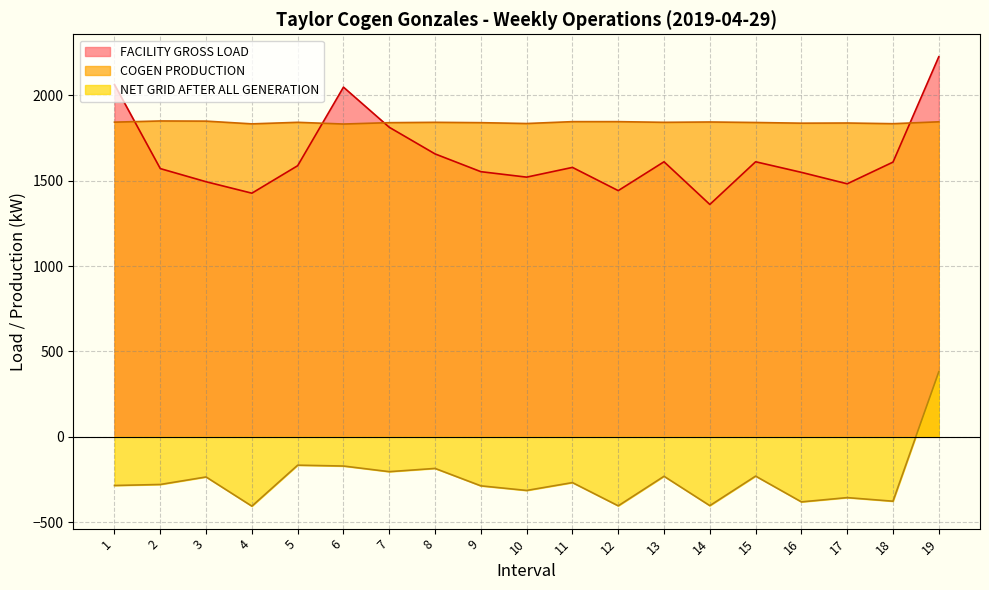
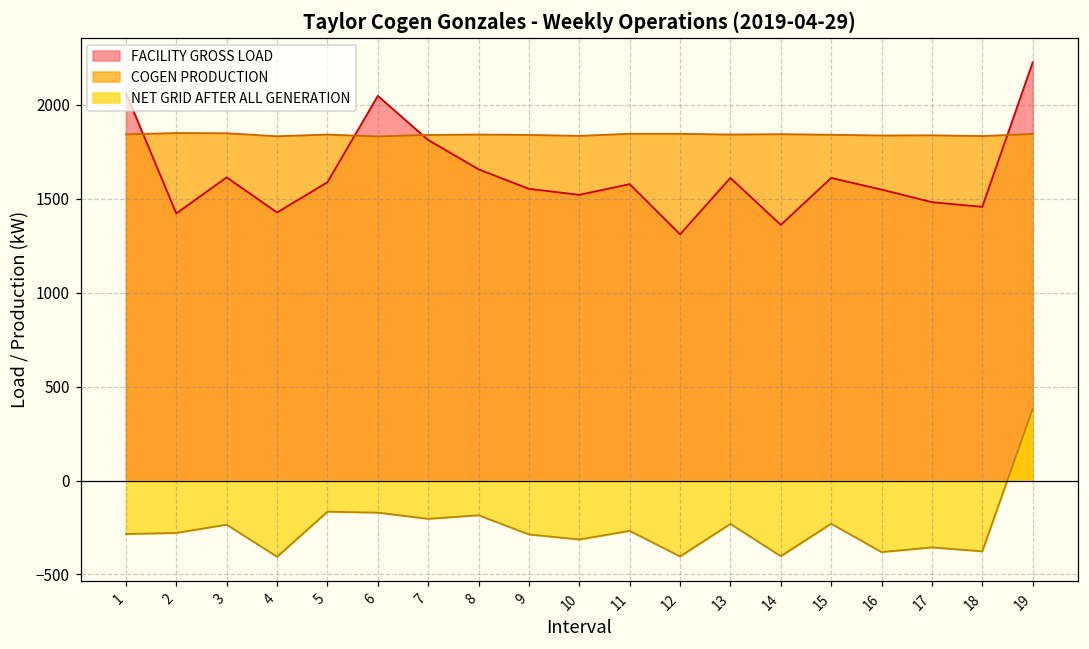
FACILITY GROSS LOAD, 2: 1570 -> 1420
FACILITY GROSS LOAD, 3: 1490 -> 1610
FACILITY GROSS LOAD, 12: 1440 -> 1310
FACILITY GROSS LOAD, 18: 1610 -> 1460
